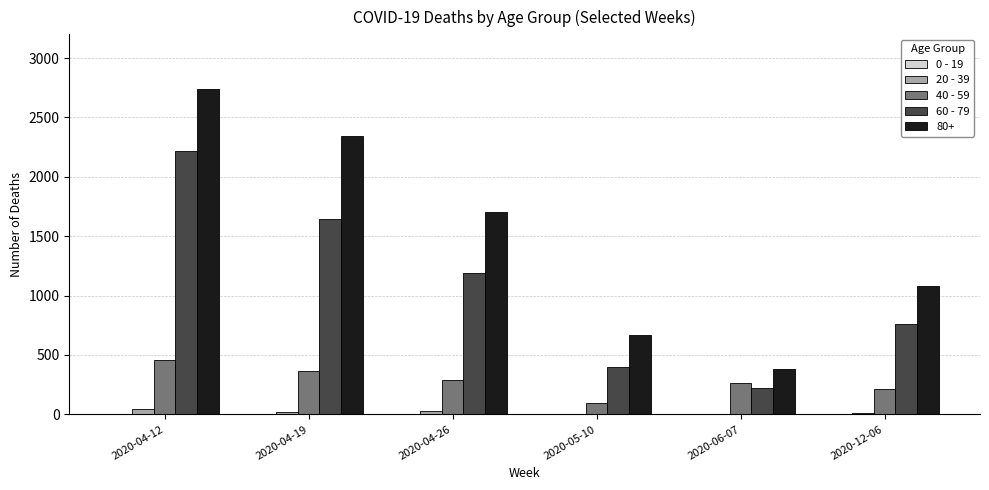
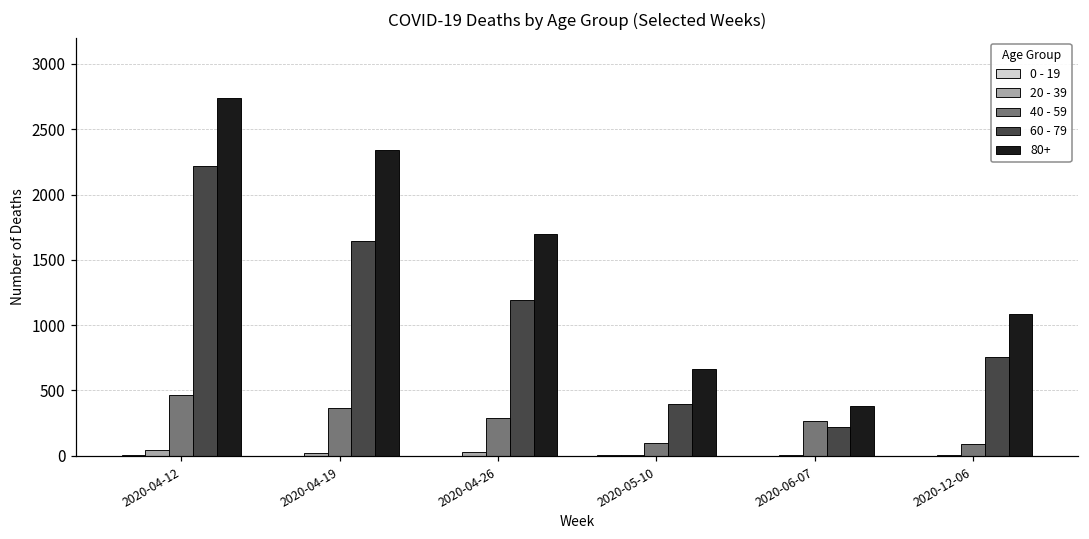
40 - 59, 2020-12-06: 220 -> 90
